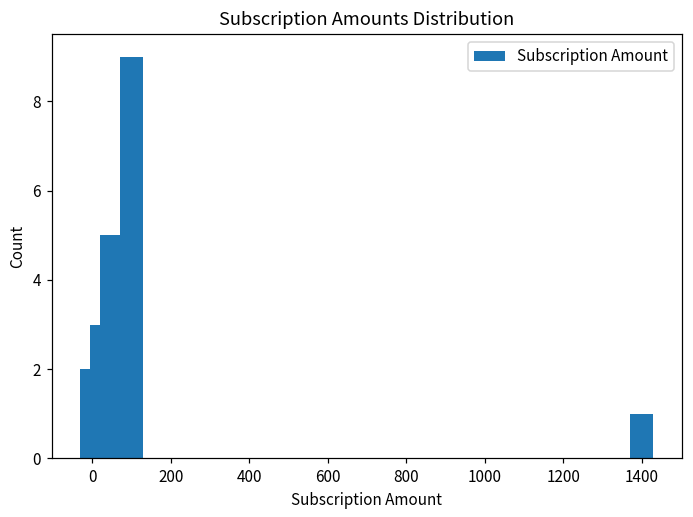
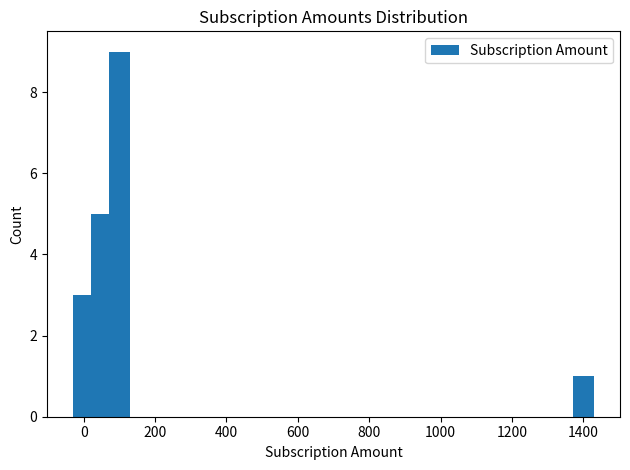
0: 2 -> 3
